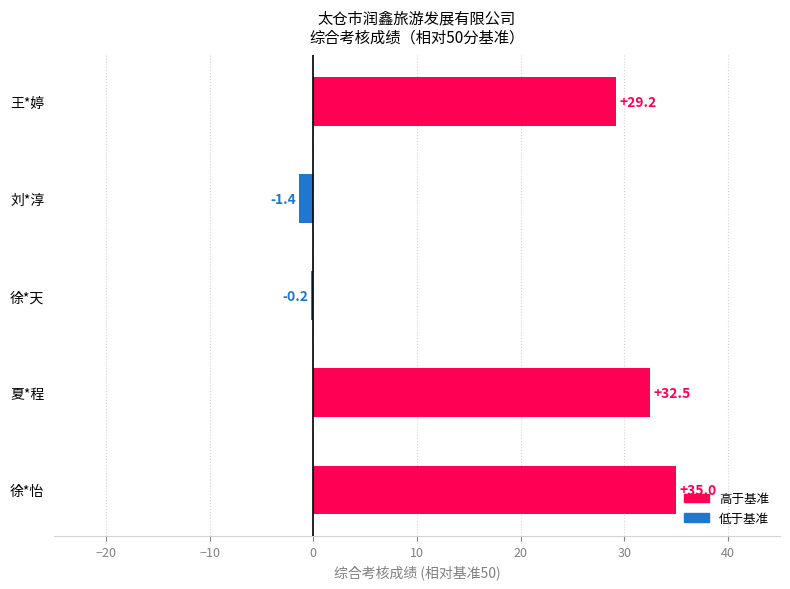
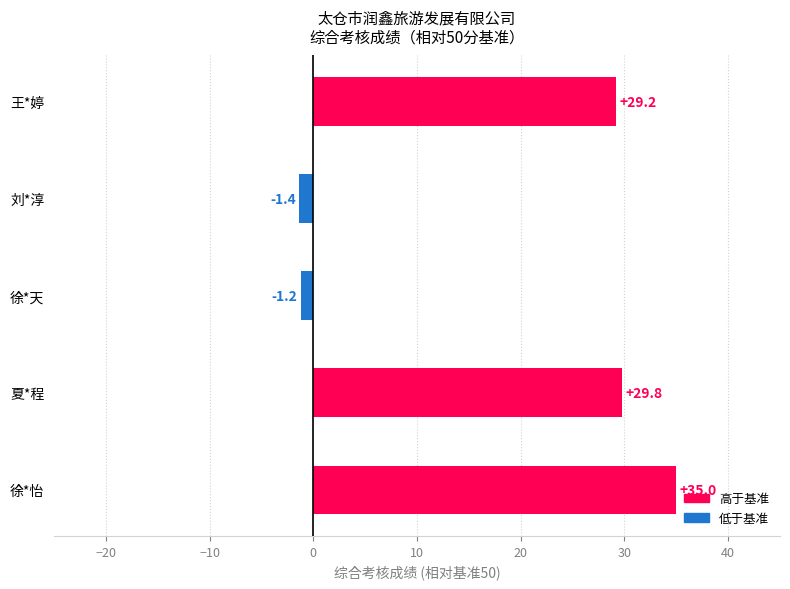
徐*天: -0.2 -> -1.2
夏*程: +32.5 -> +29.8
